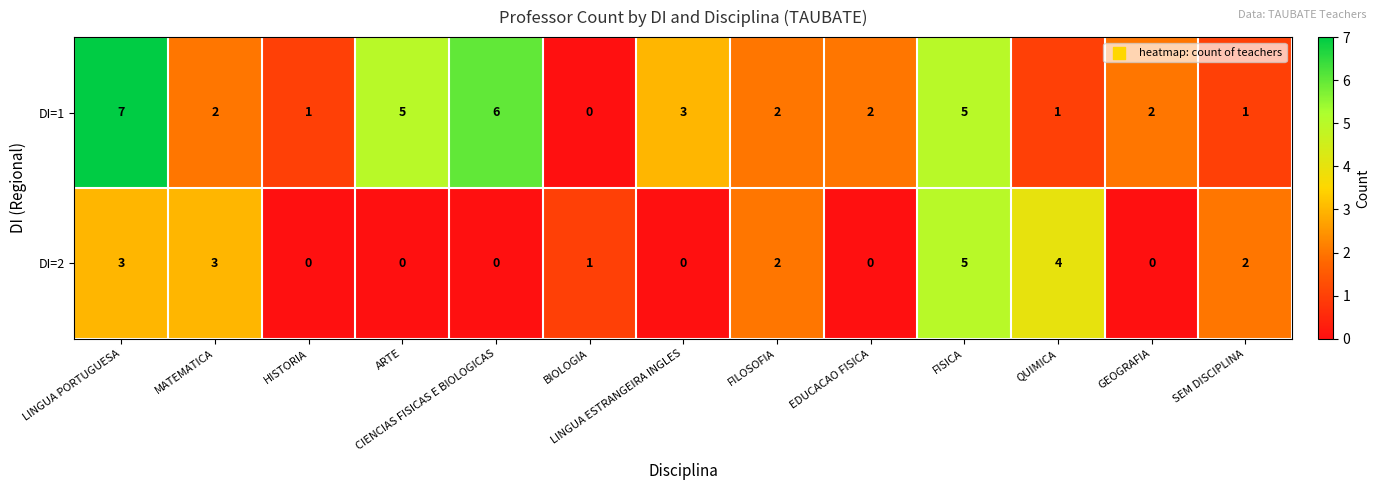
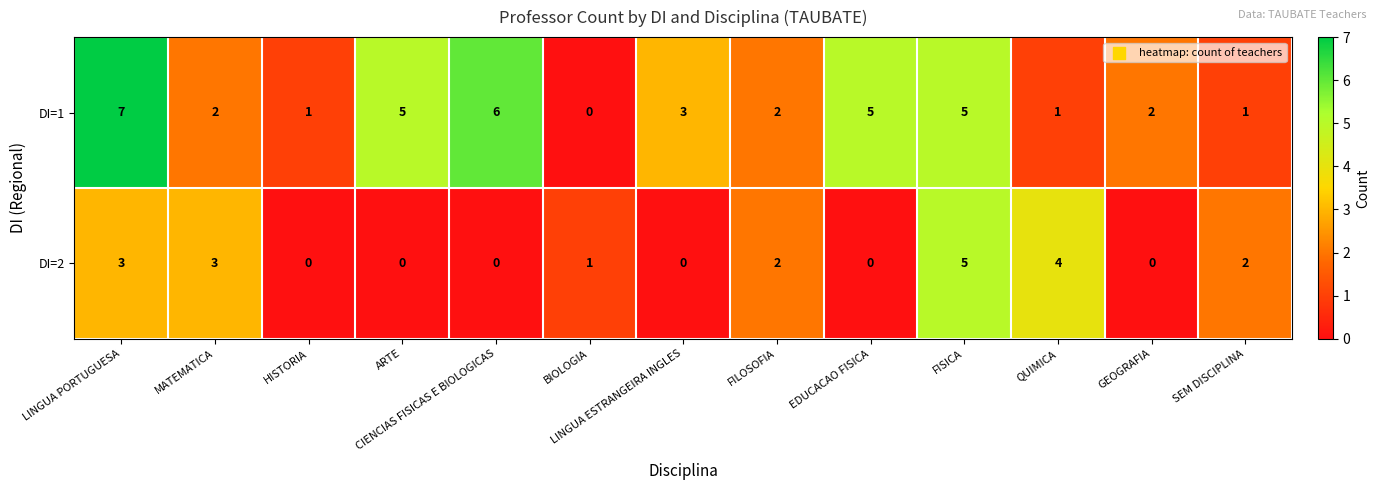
DI=1, EDUCACAO FISICA: 2 -> 5
